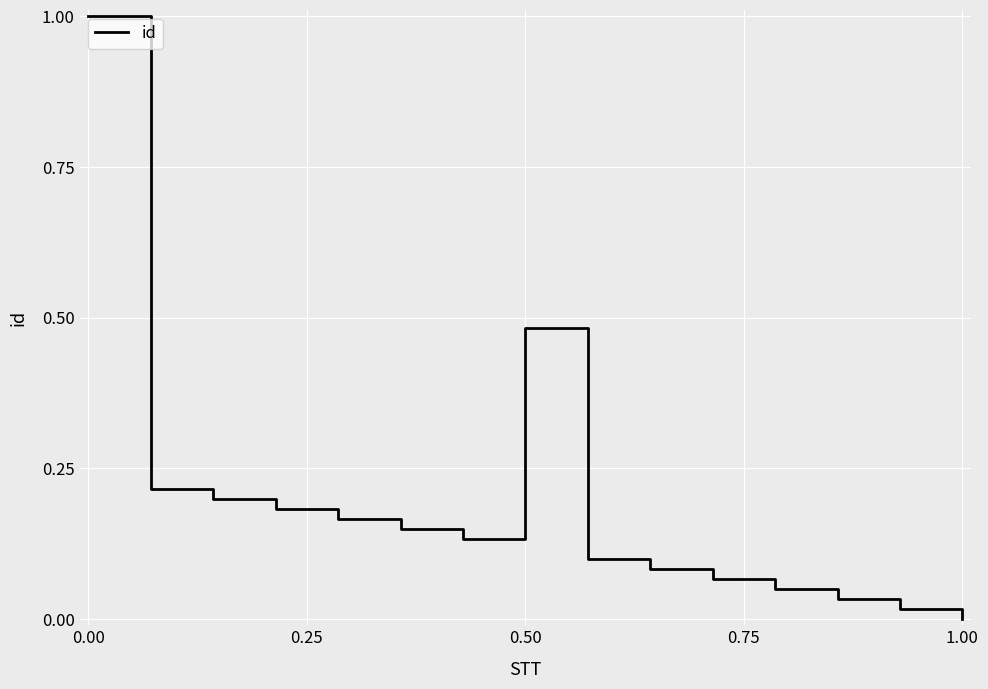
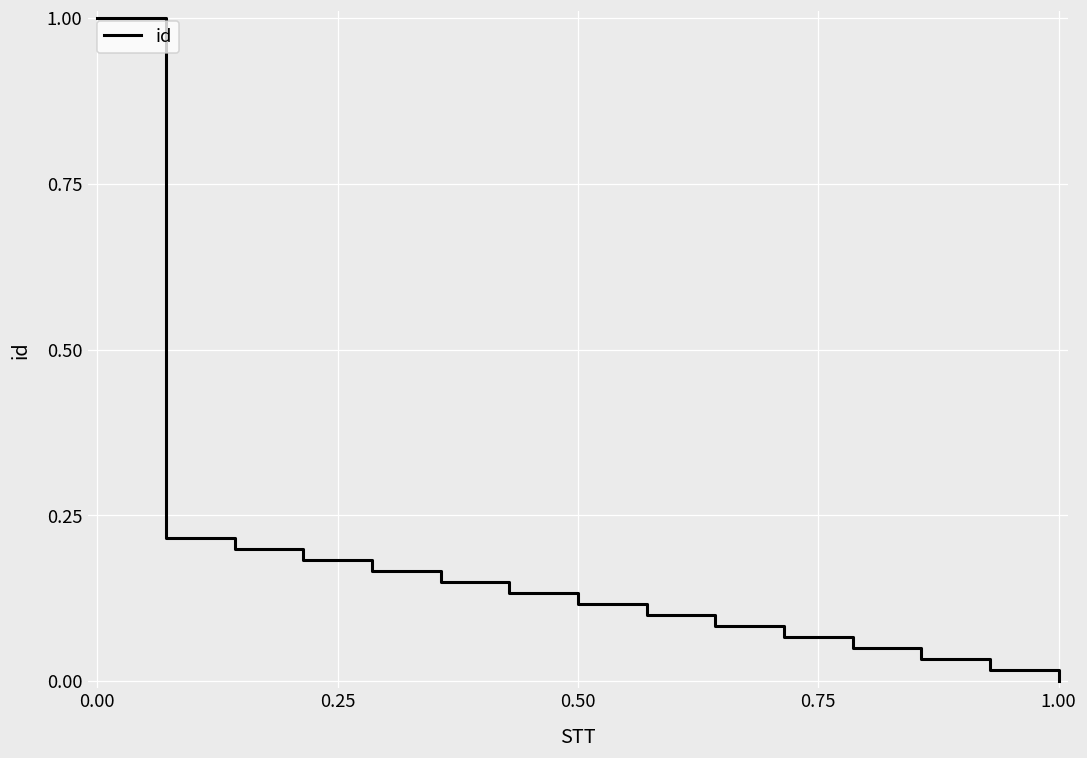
0.50: 0.48 -> 0.12
